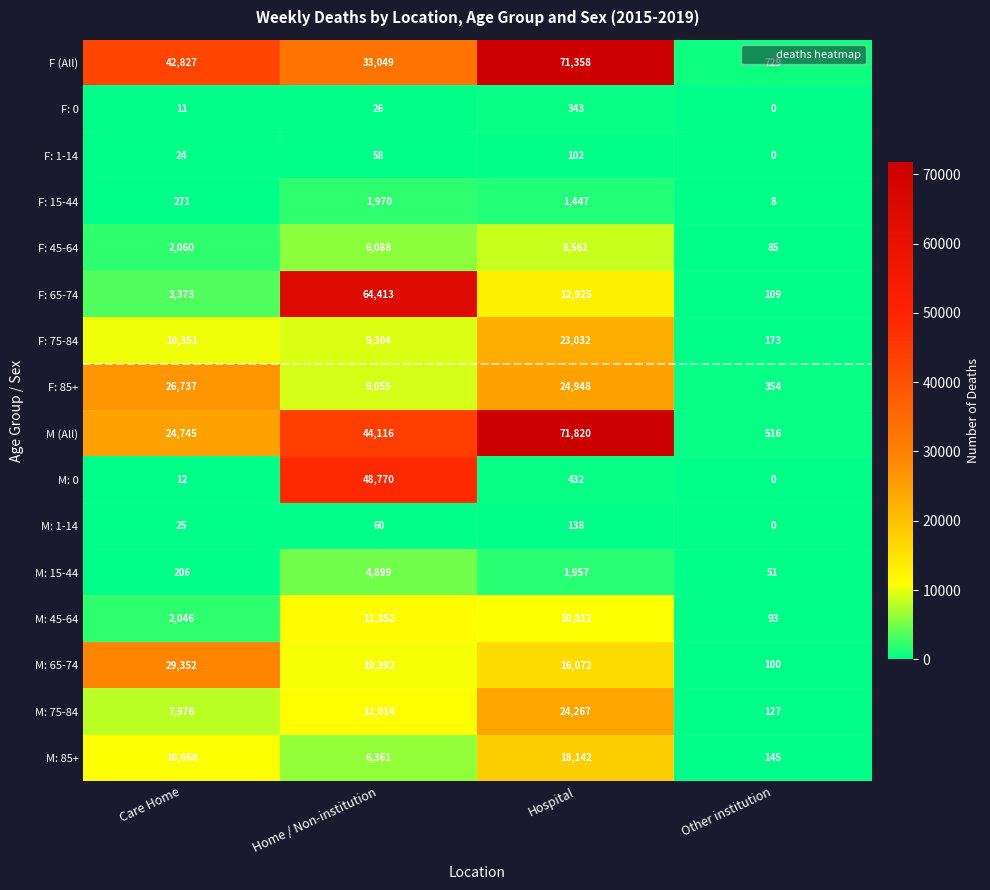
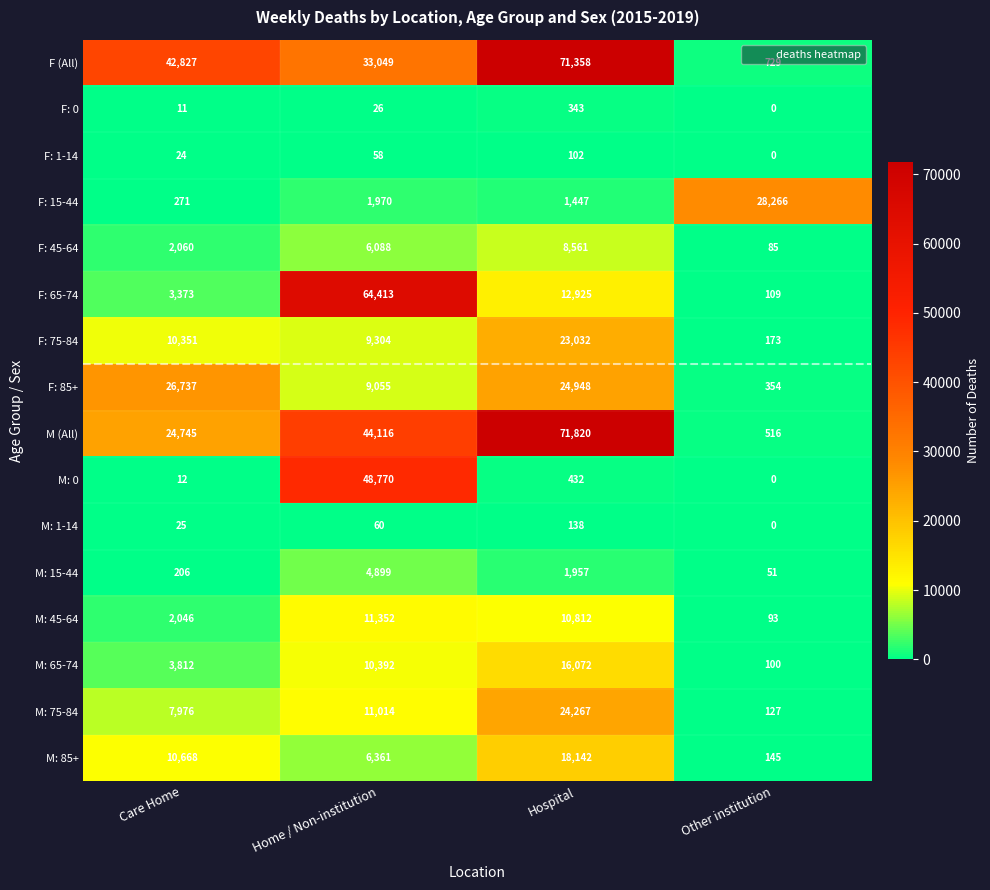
F: 15-44, Other institution: 8 -> 28,266
M: 65-74, Care Home: 29,352 -> 3,812
